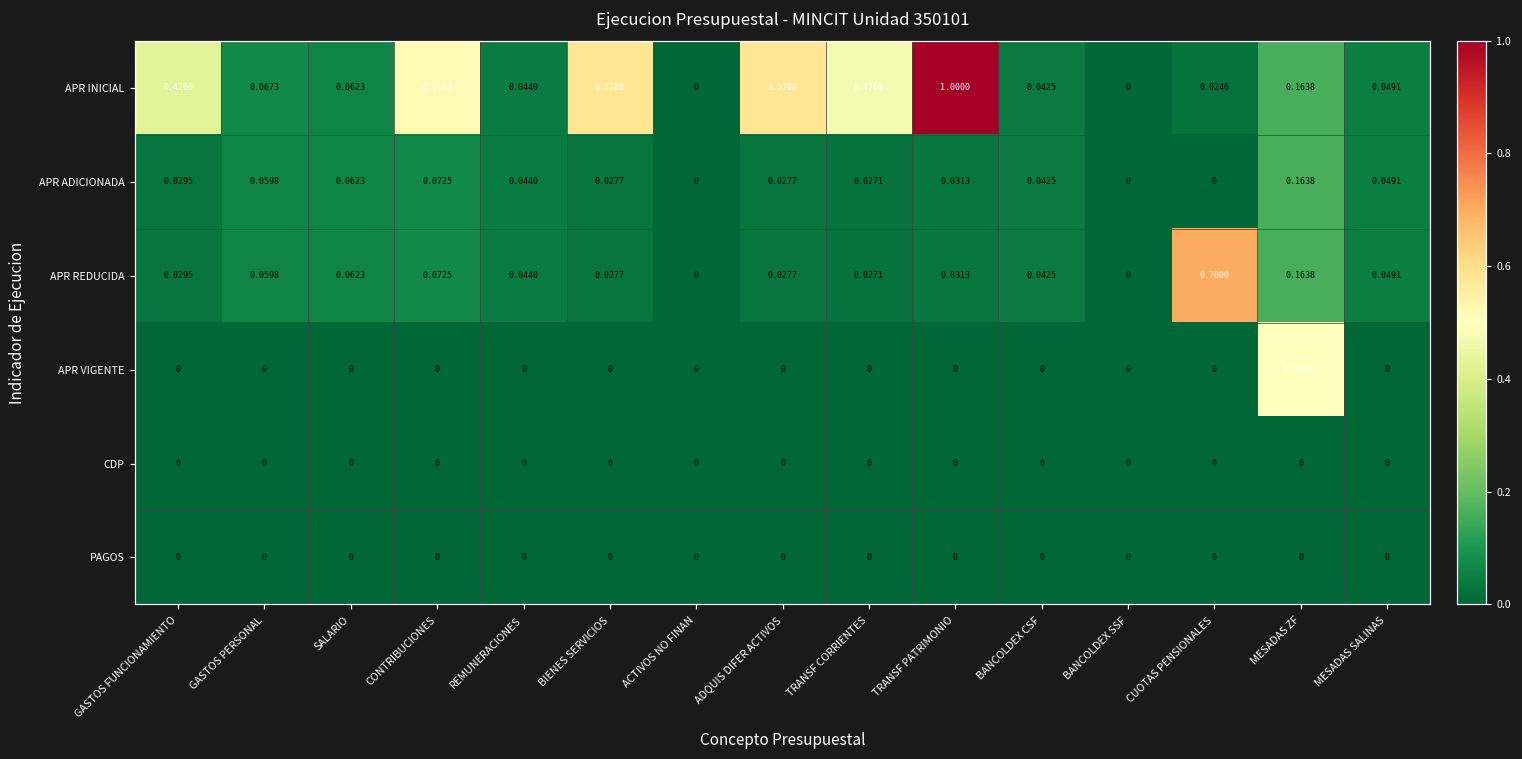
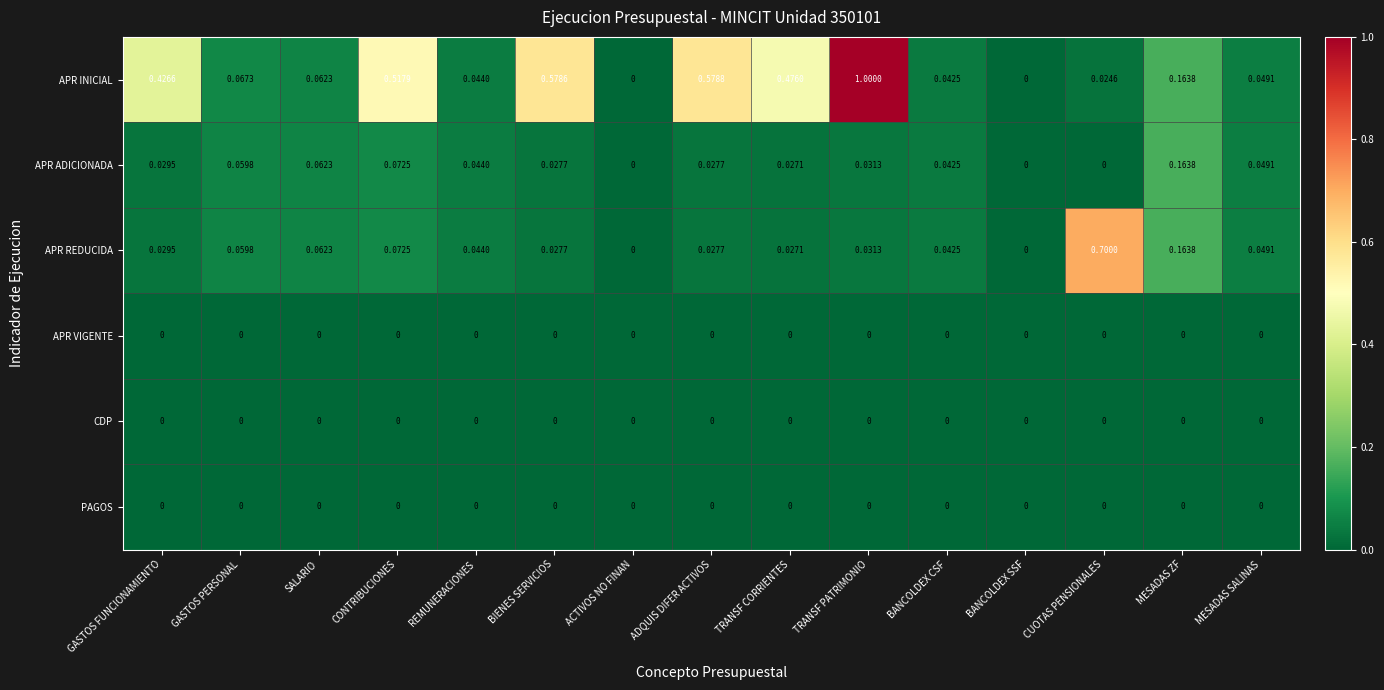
APR VIGENTE, MESADAS ZF: 0.5000 -> 0
